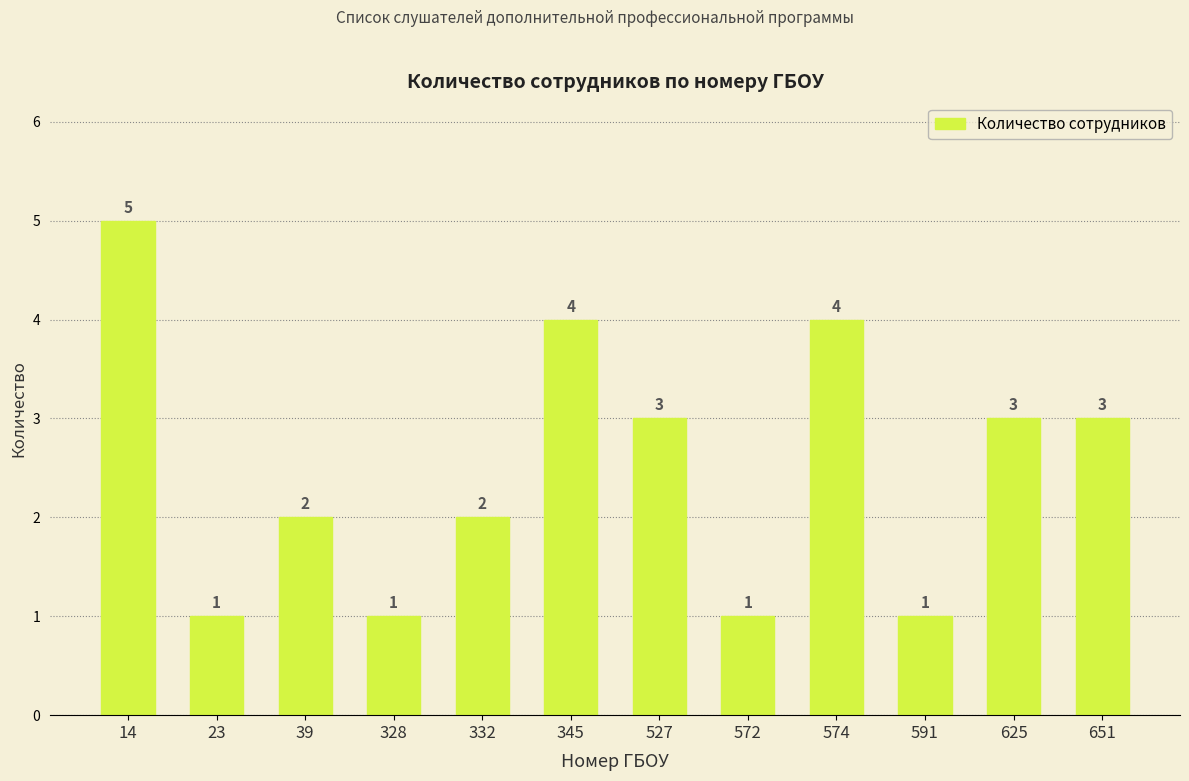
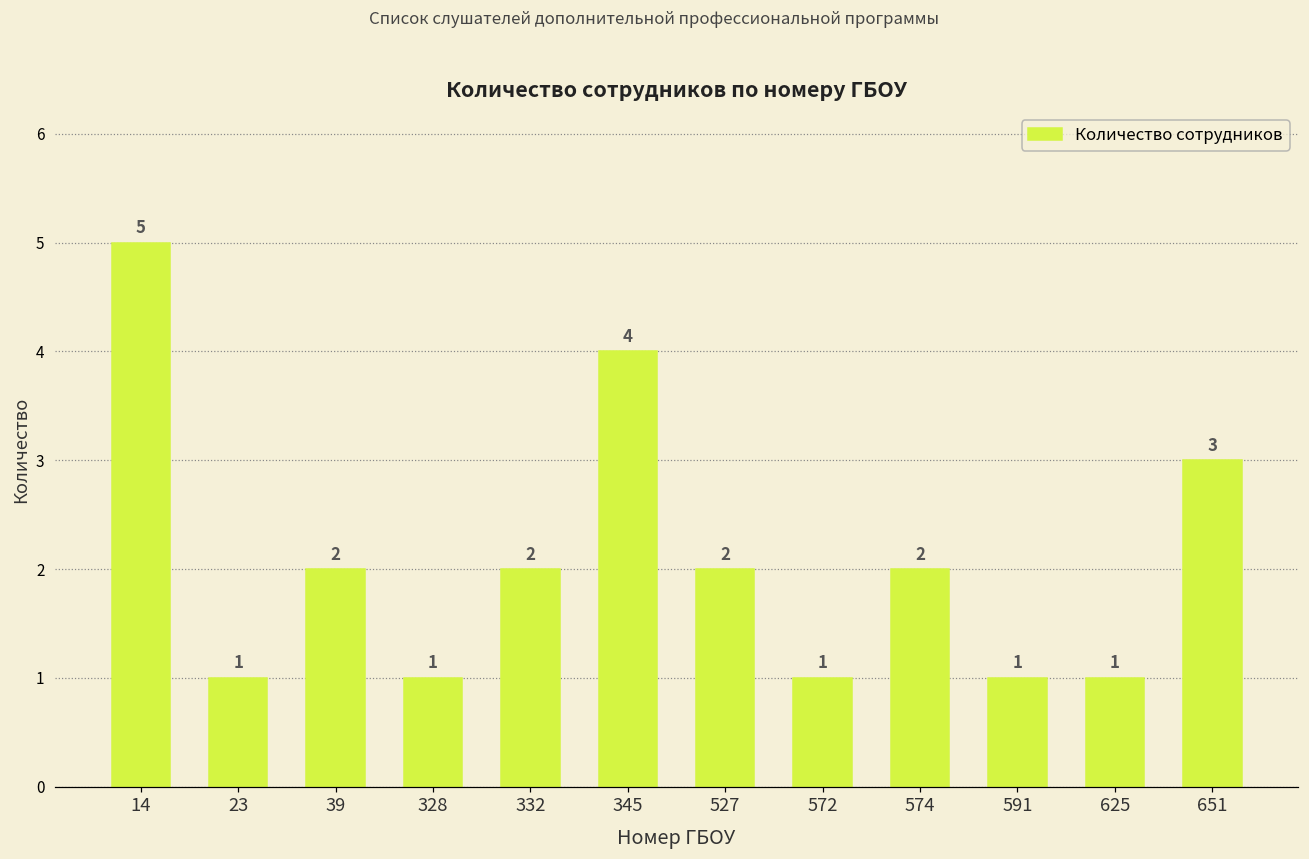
527: 3 -> 2
574: 4 -> 2
625: 3 -> 1
